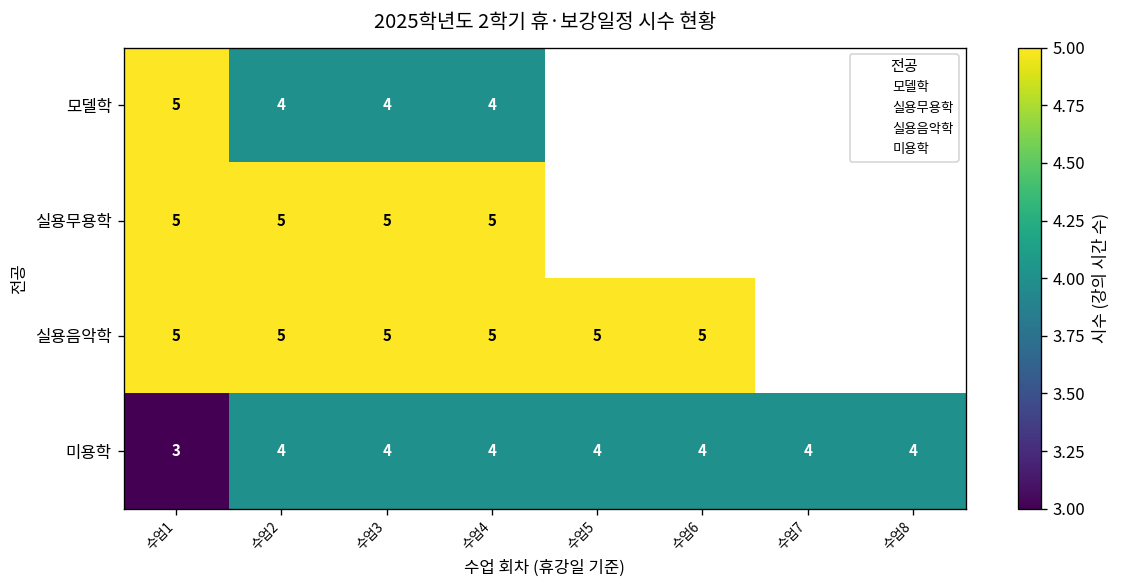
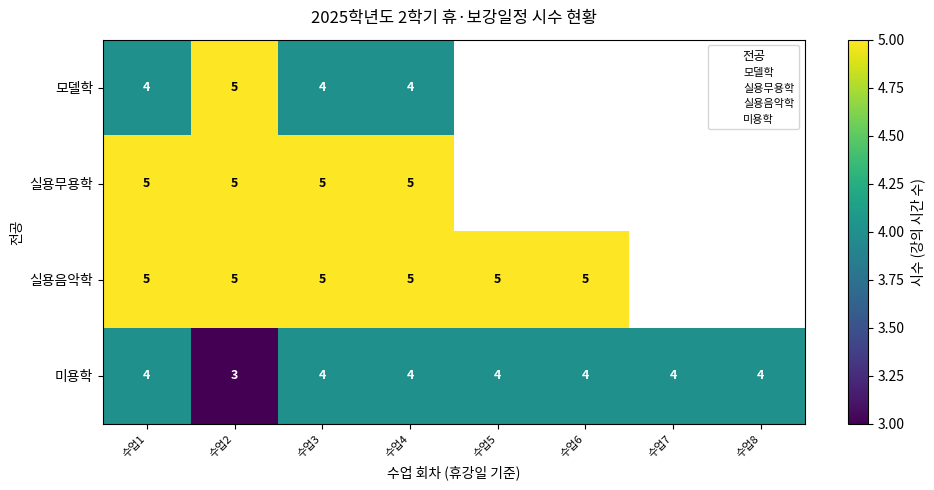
모델학, 수업1: 5 -> 4
모델학, 수업2: 4 -> 5
미용학, 수업1: 3 -> 4
미용학, 수업2: 4 -> 3
